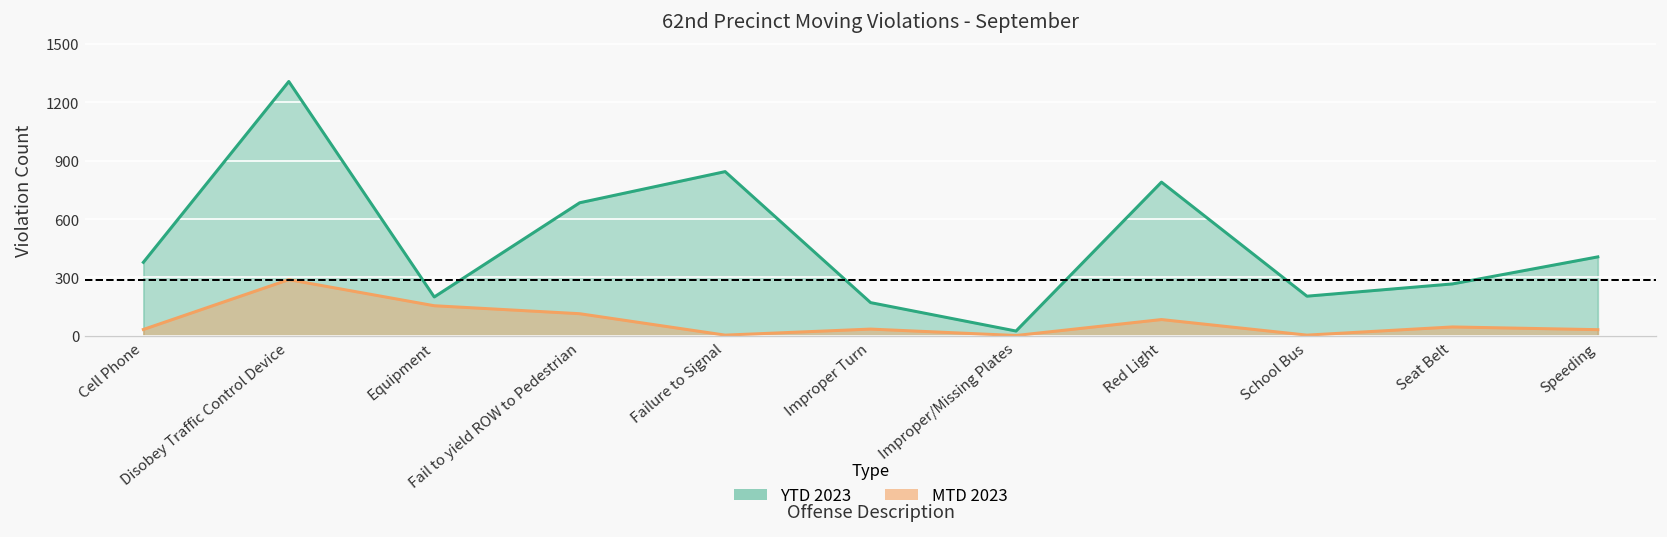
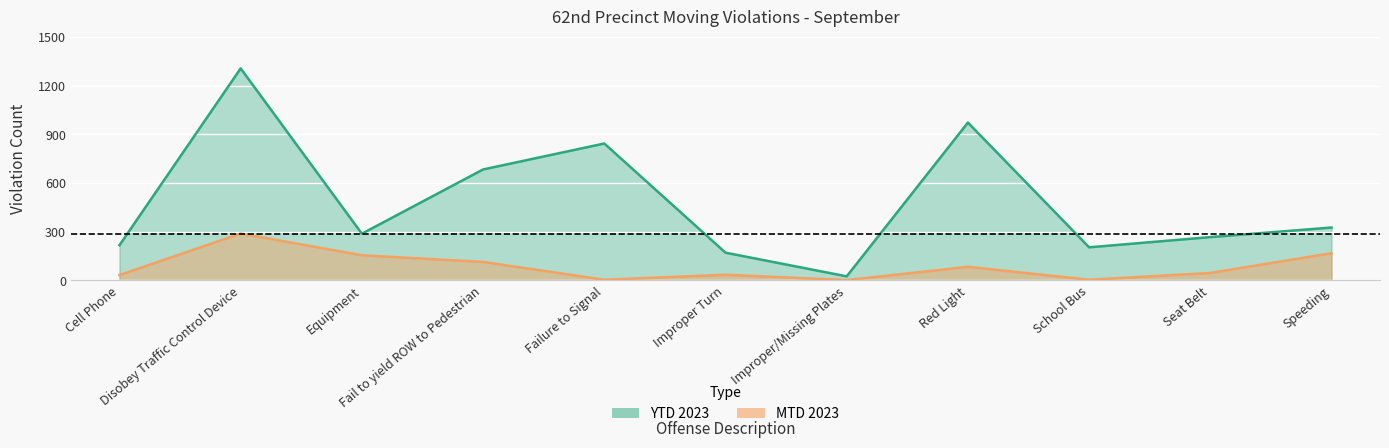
YTD 2023, Cell Phone: 380 -> 220
YTD 2023, Equipment: 200 -> 290
YTD 2023, Red Light: 790 -> 970
YTD 2023, Speeding: 410 -> 330
MTD 2023, Speeding: 30 -> 170
